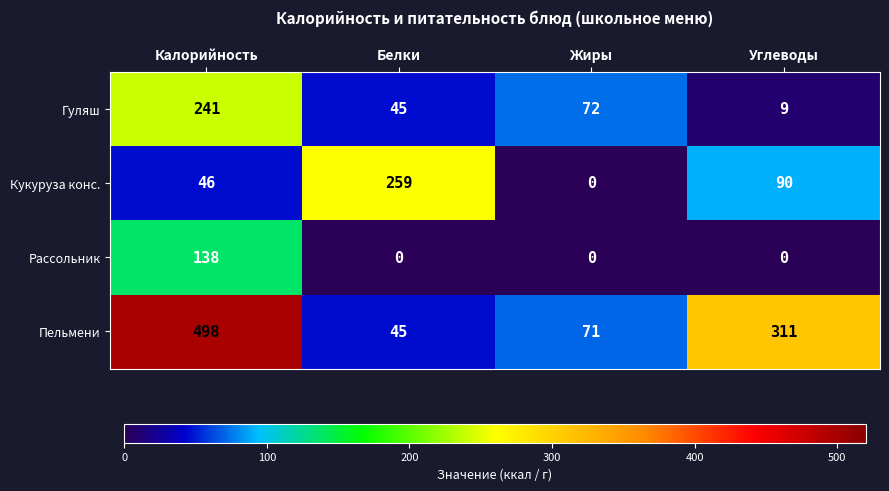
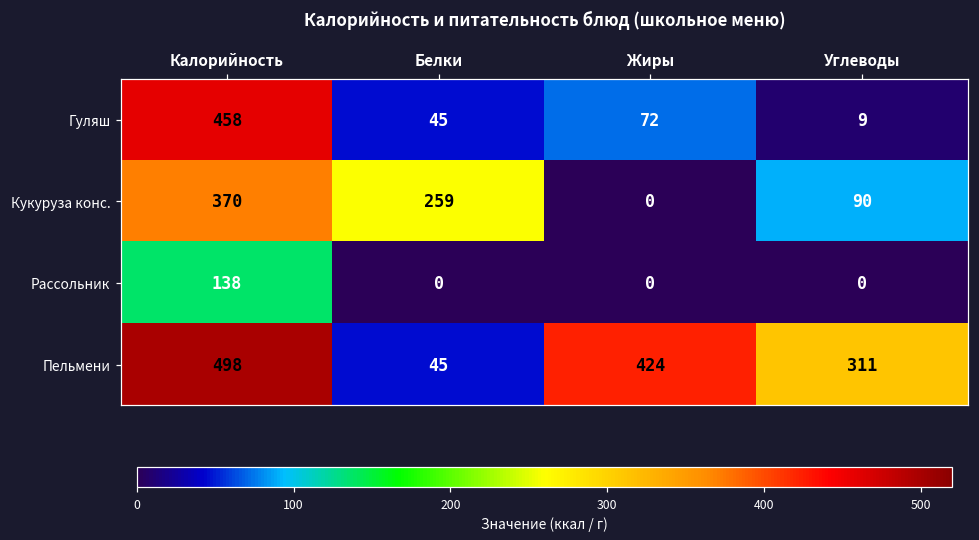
Гуляш, Калорийность: 241 -> 458
Кукуруза конс., Калорийность: 46 -> 370
Пельмени, Жиры: 71 -> 424
